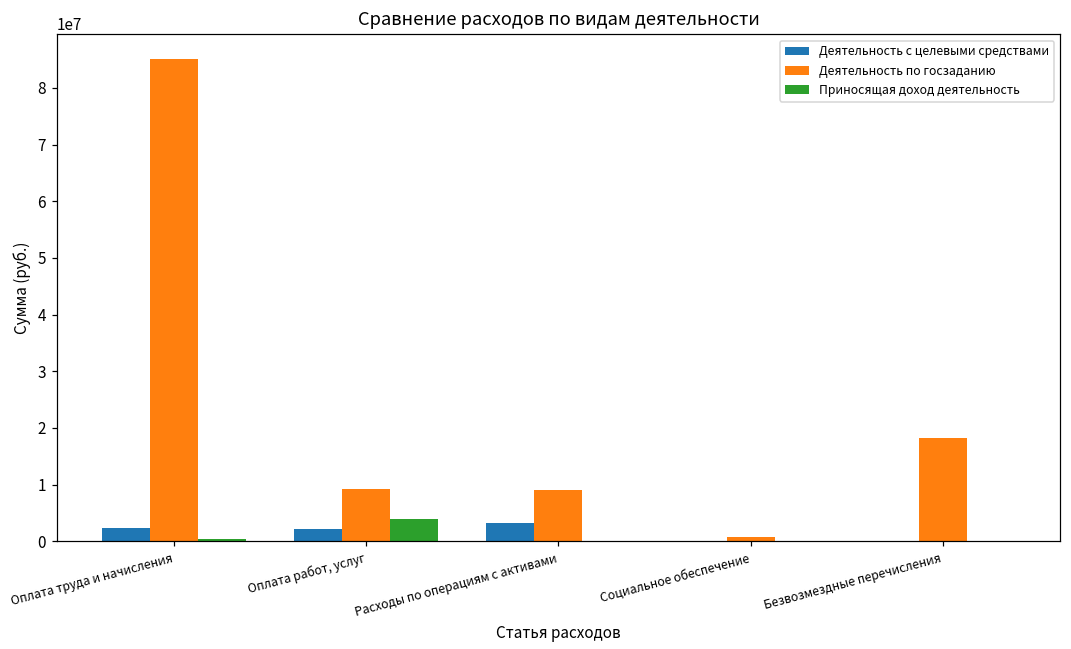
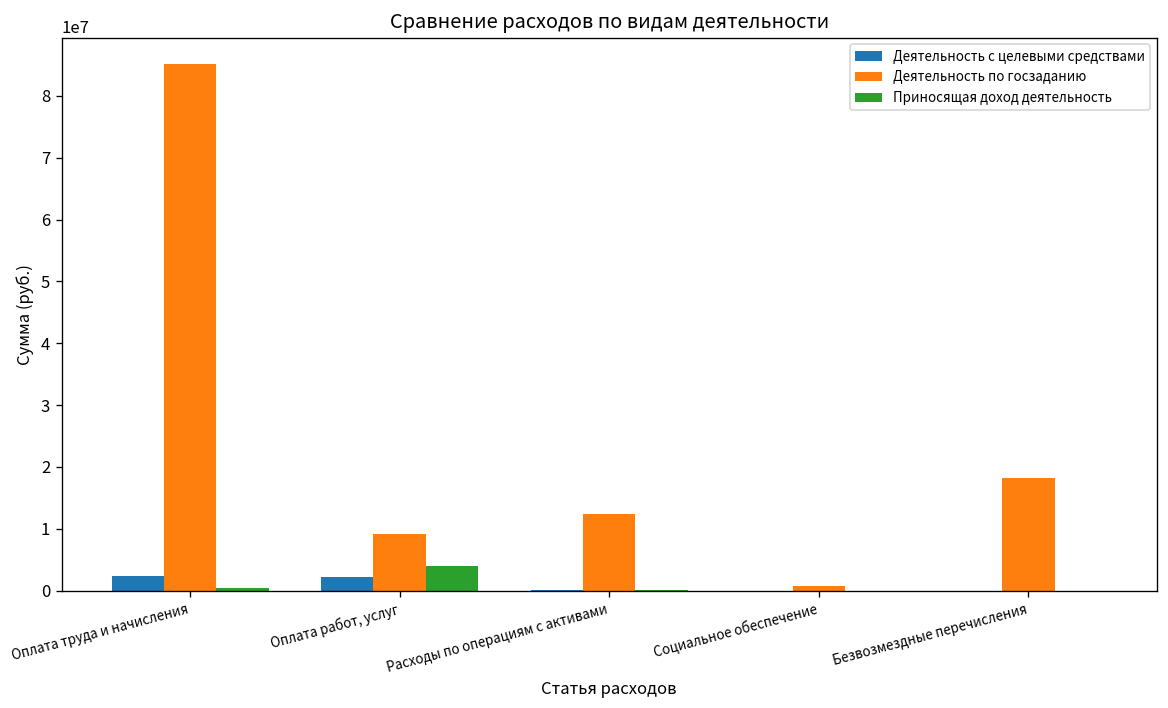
Деятельность с целевыми средствами, Расходы по операциям с активами: 3000000 -> 0
Деятельность по госзаданию, Расходы по операциям с активами: 9000000 -> 12000000
